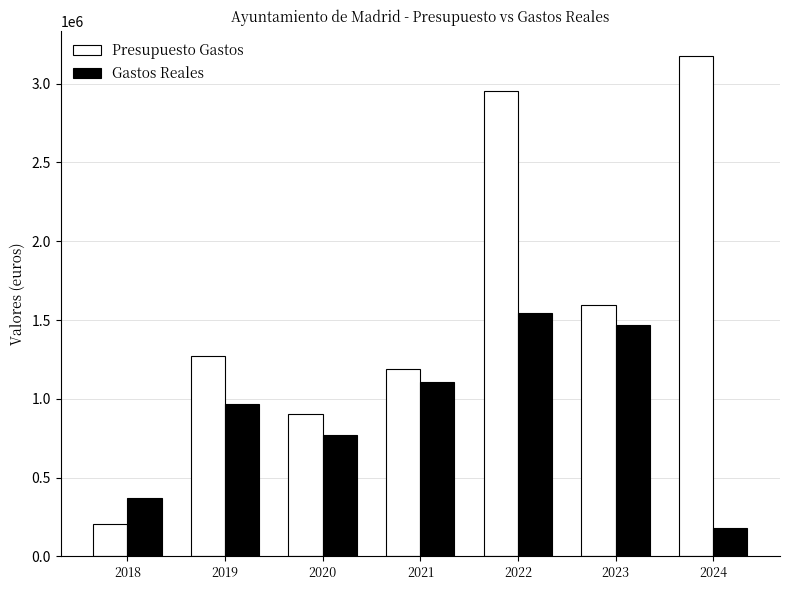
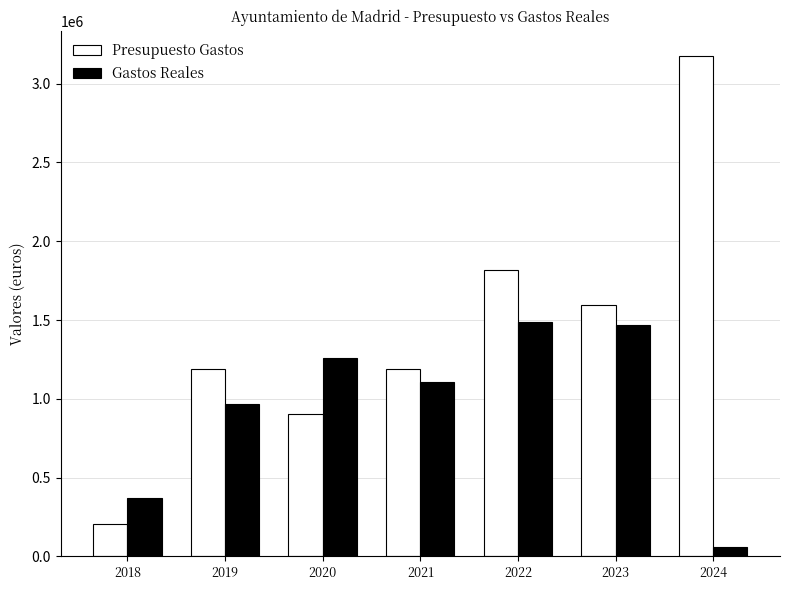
Presupuesto Gastos, 2019: 1270000 -> 1190000
Gastos Reales, 2020: 770000 -> 1260000
Presupuesto Gastos, 2022: 2950000 -> 1820000
Gastos Reales, 2022: 1550000 -> 1490000
Gastos Reales, 2024: 180000 -> 60000
